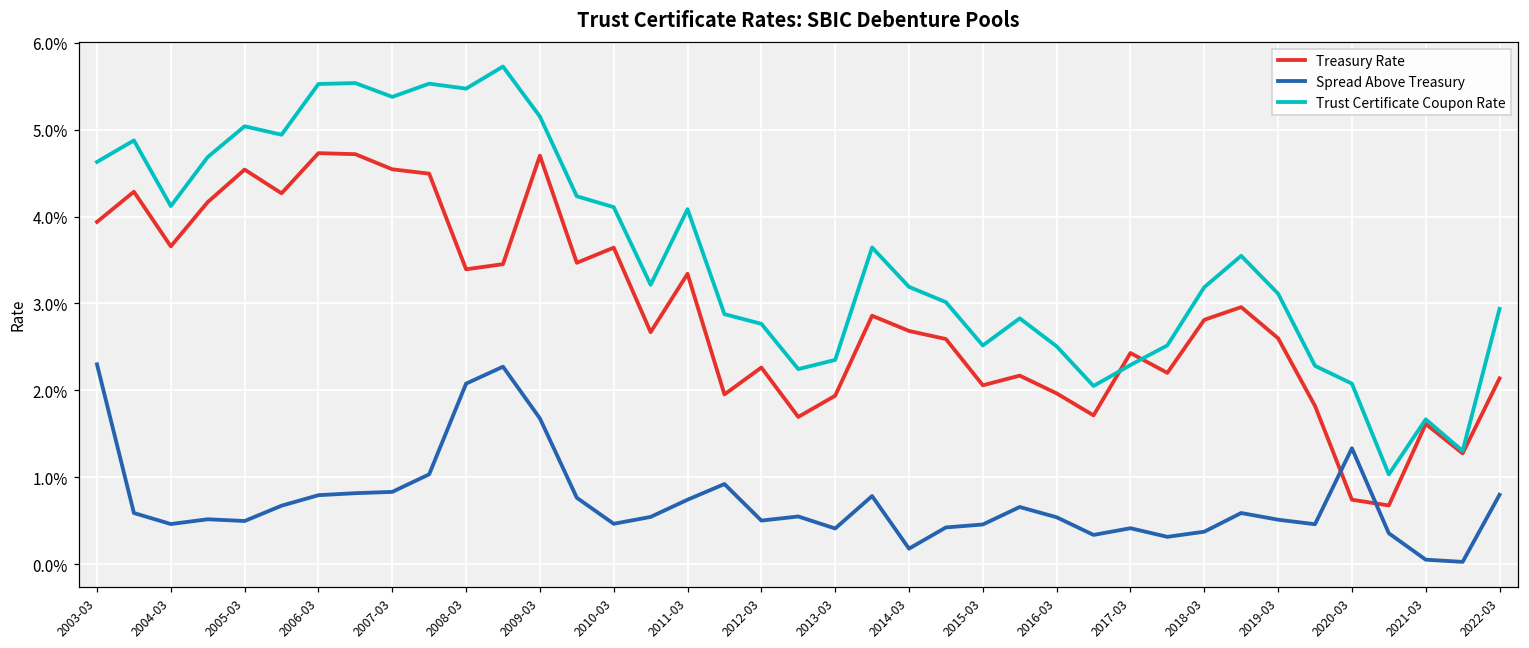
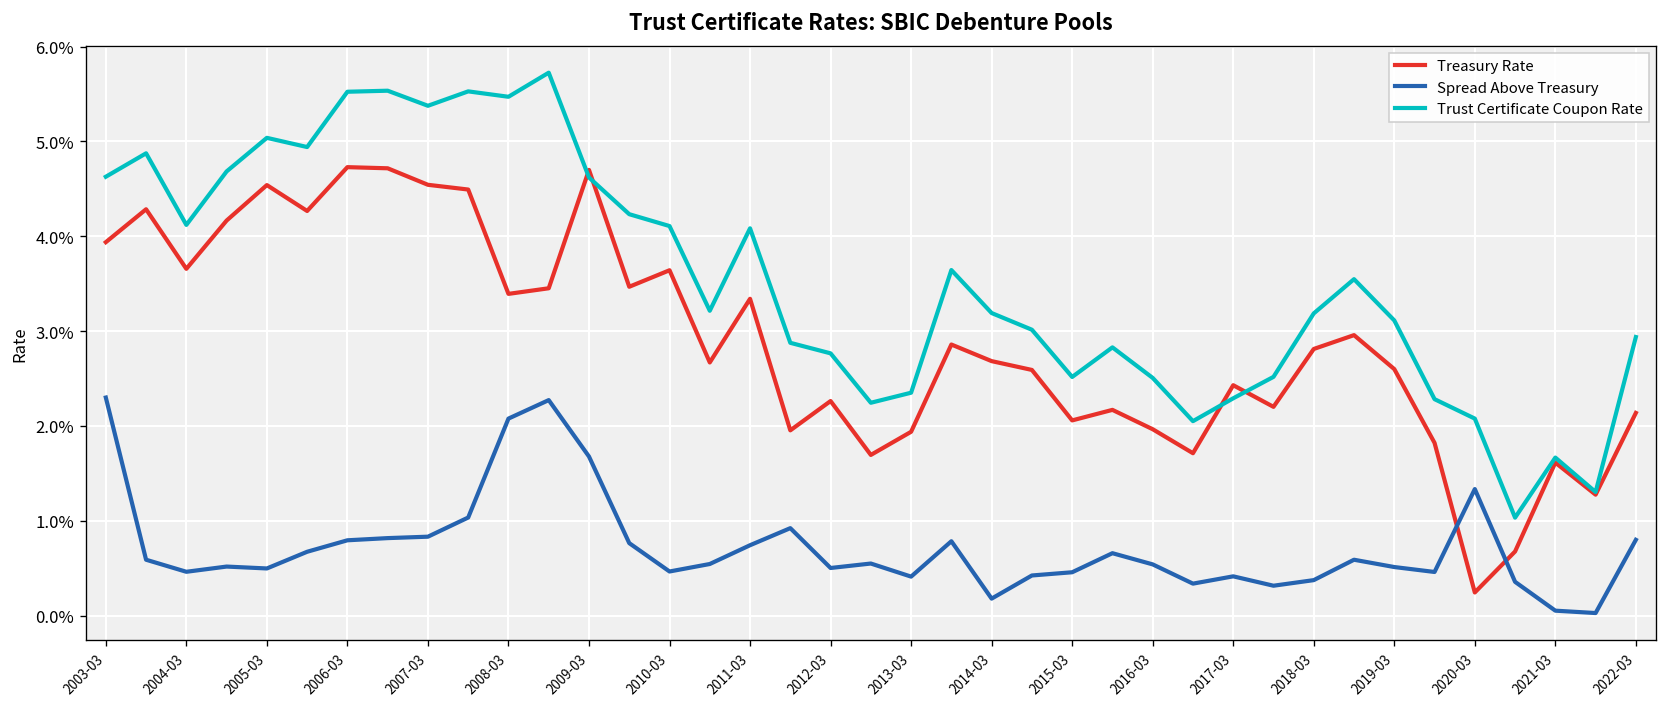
Trust Certificate Coupon Rate, 2009-03: 5.1% -> 4.6%
Treasury Rate, 2020-03: 0.7% -> 0.2%
